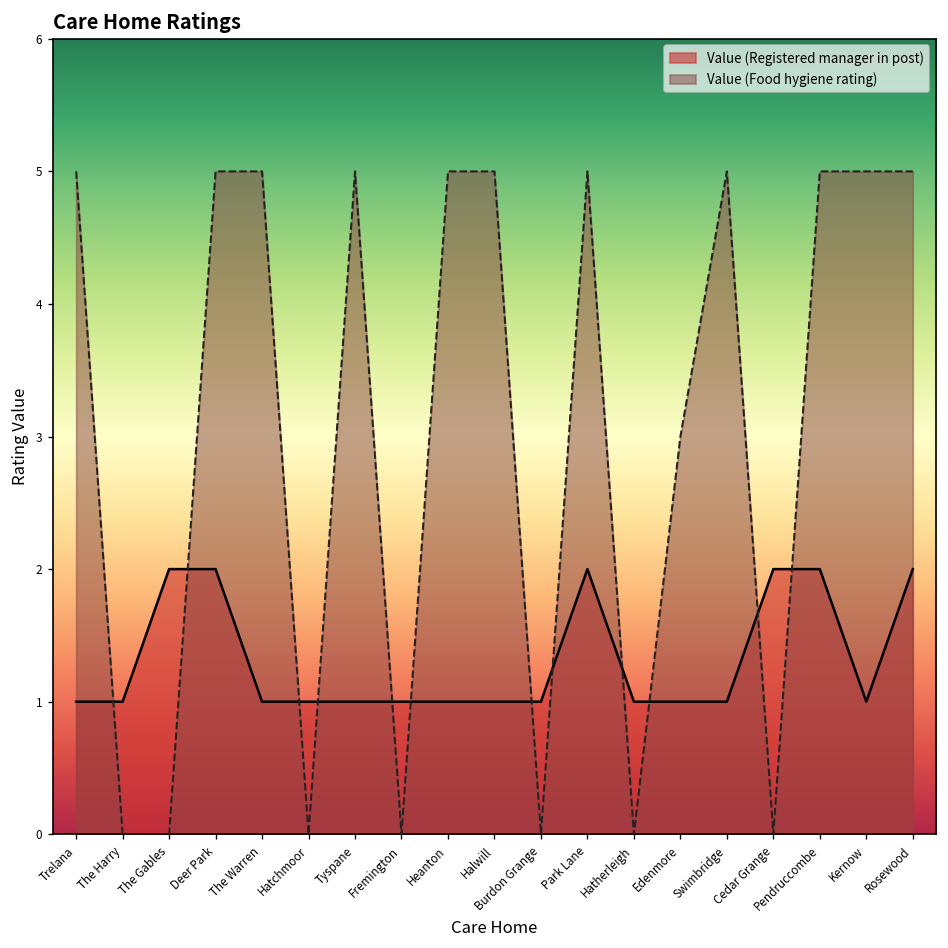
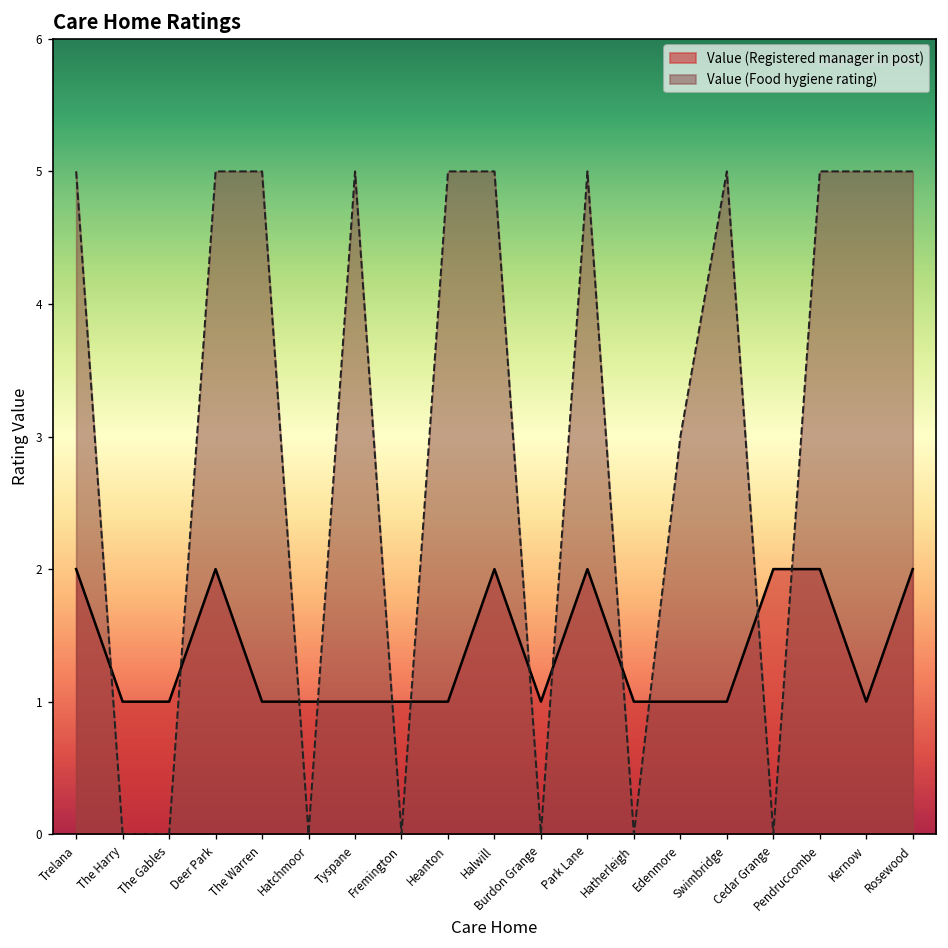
Value (Registered manager in post), Trelana: 1 -> 2
Value (Registered manager in post), The Gables: 2 -> 1
Value (Registered manager in post), Halwill: 1 -> 2
